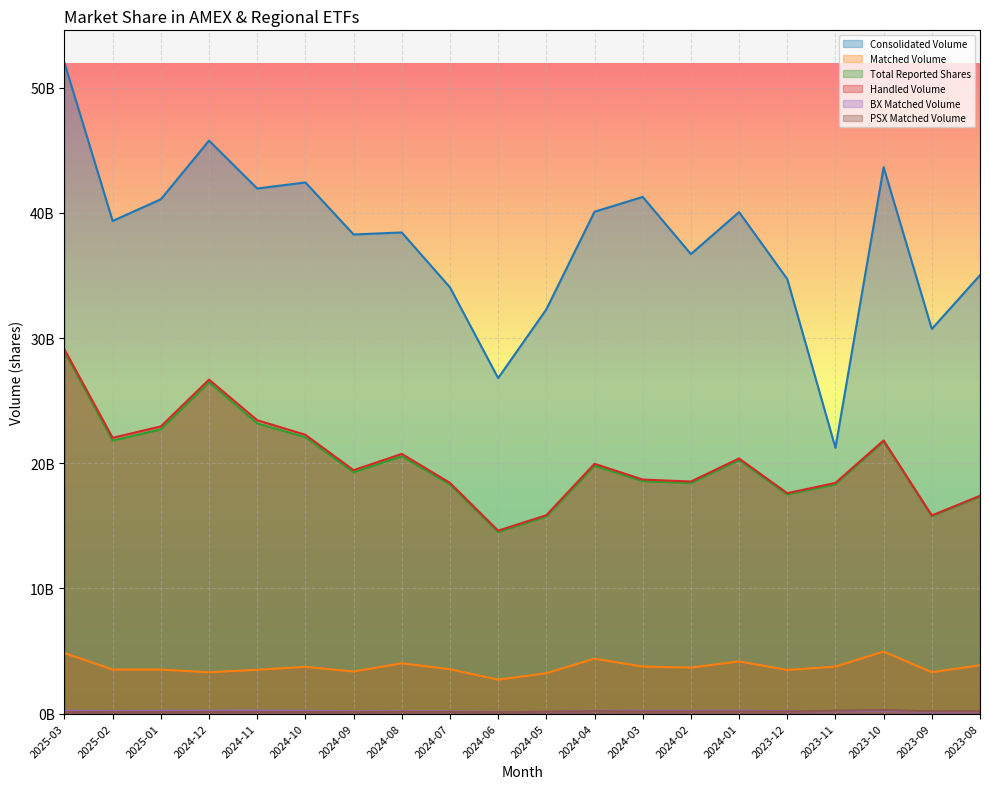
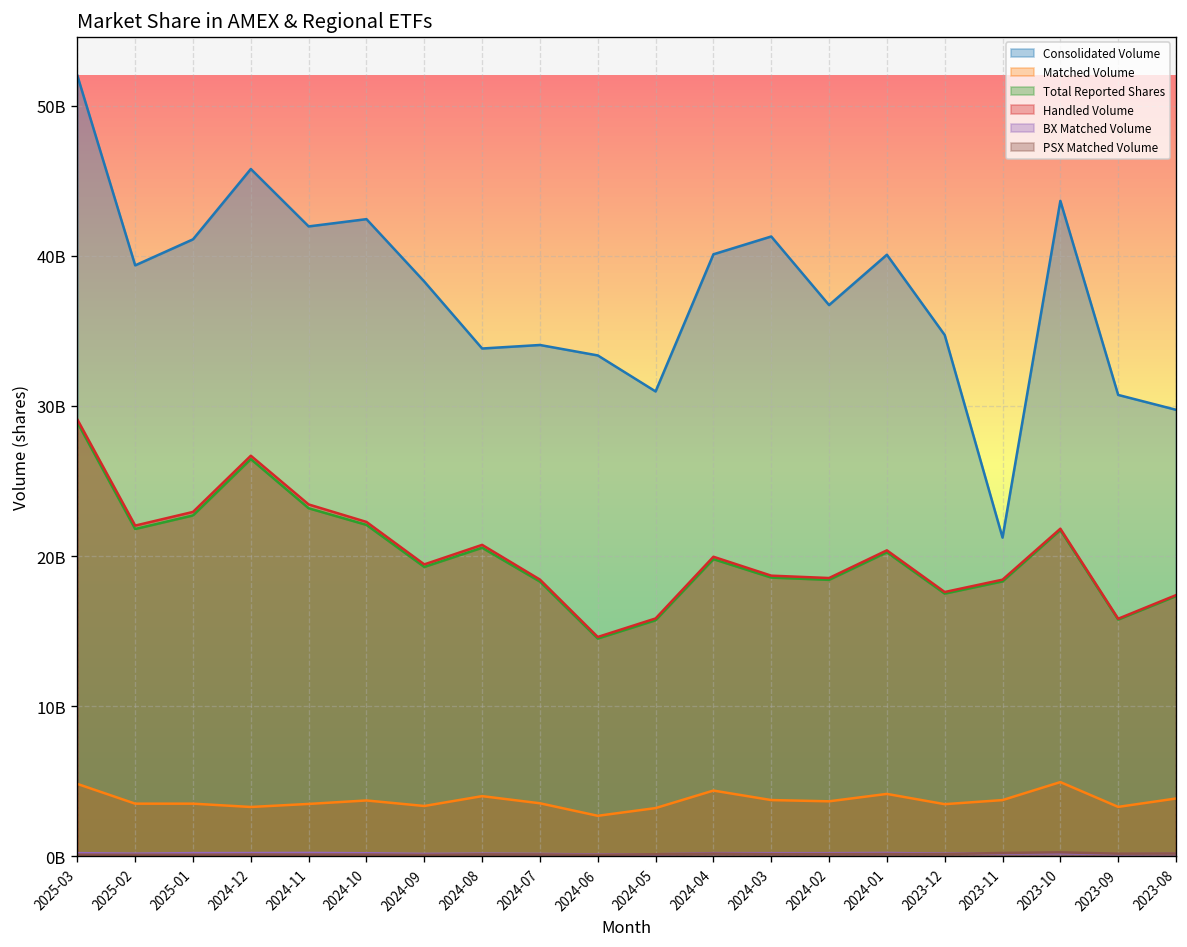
Consolidated Volume, 2024-08: 38400000000 -> 33800000000
Consolidated Volume, 2024-06: 26800000000 -> 33400000000
Consolidated Volume, 2024-05: 32300000000 -> 31000000000
Consolidated Volume, 2023-08: 35000000000 -> 29700000000
